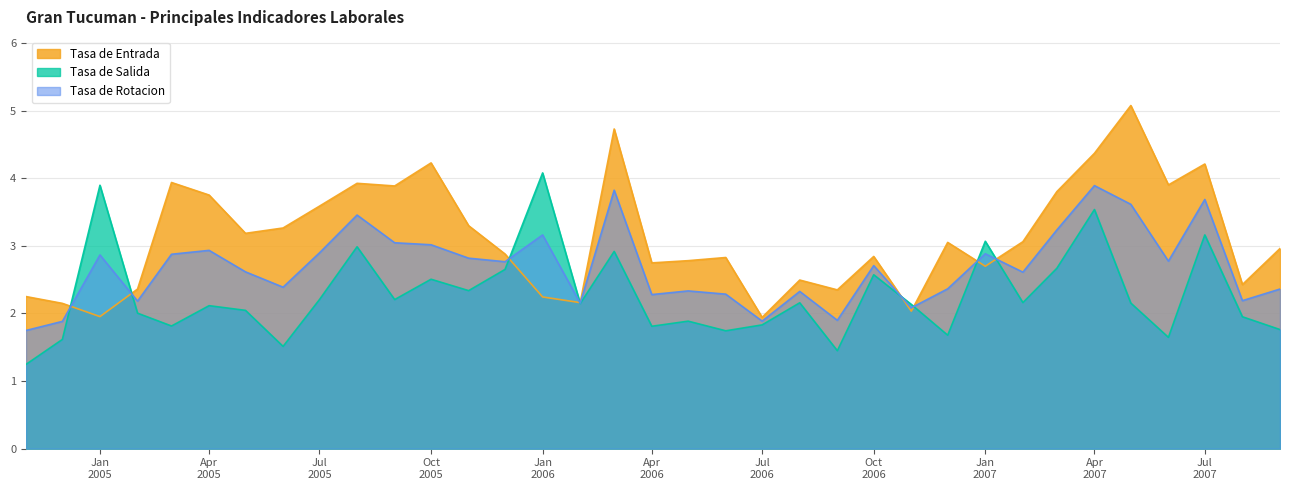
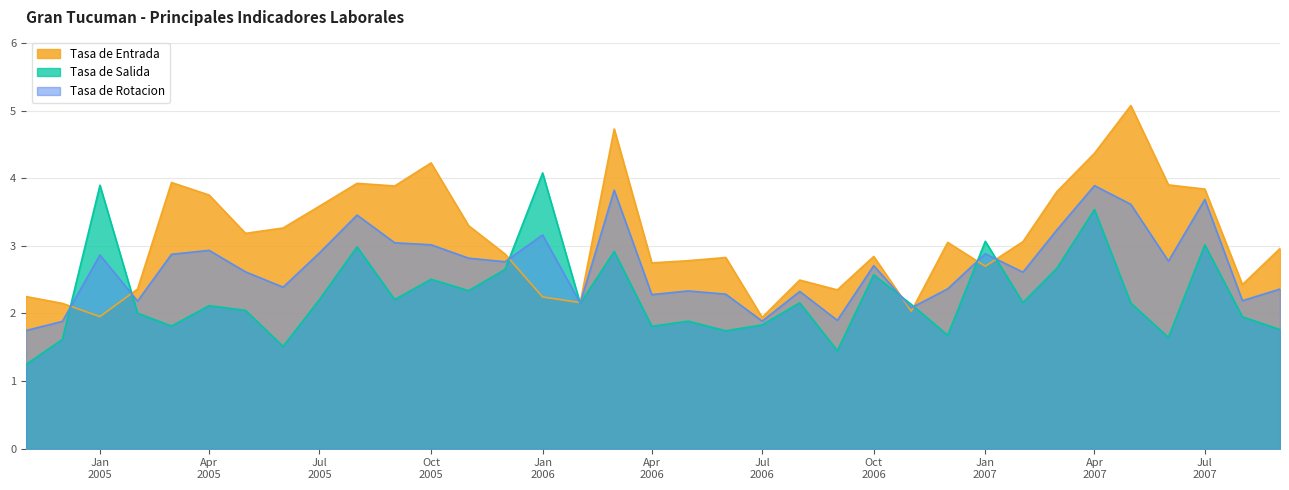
Tasa de Entrada, Jul 2007: 4.2 -> 3.8
Tasa de Salida, Jul 2007: 3.2 -> 3.0
